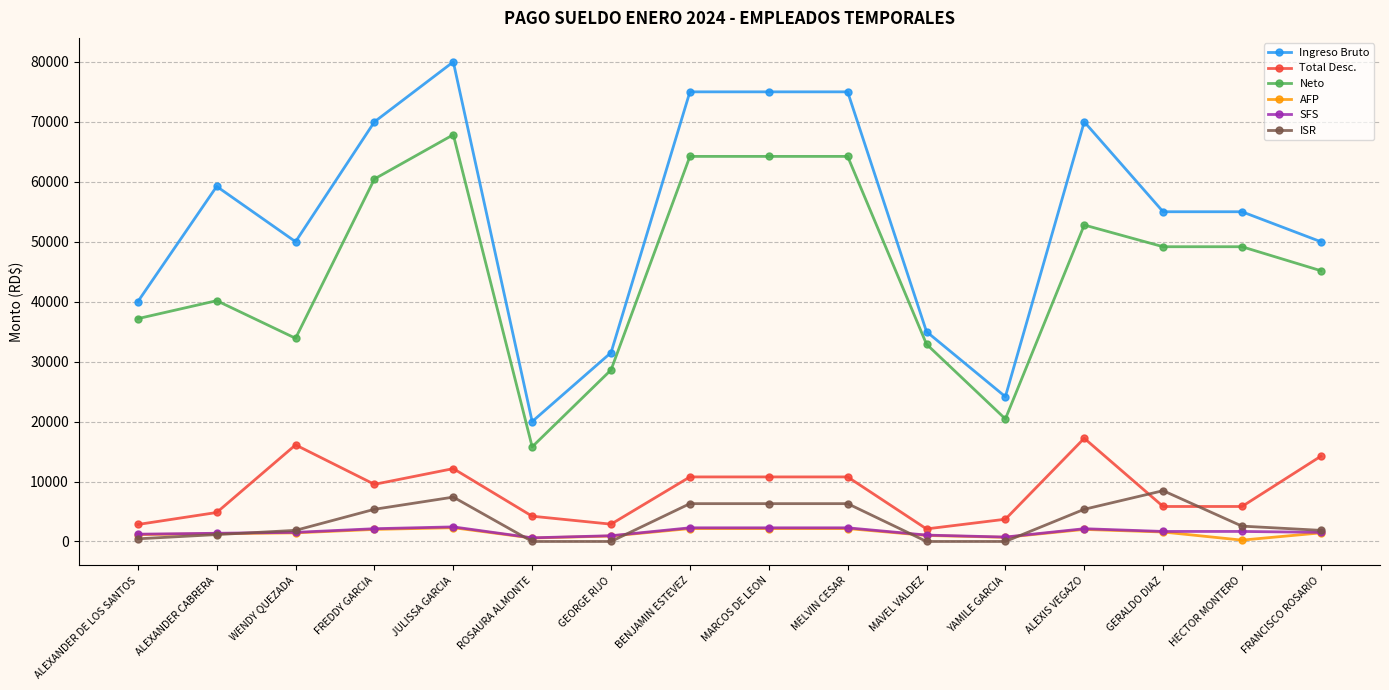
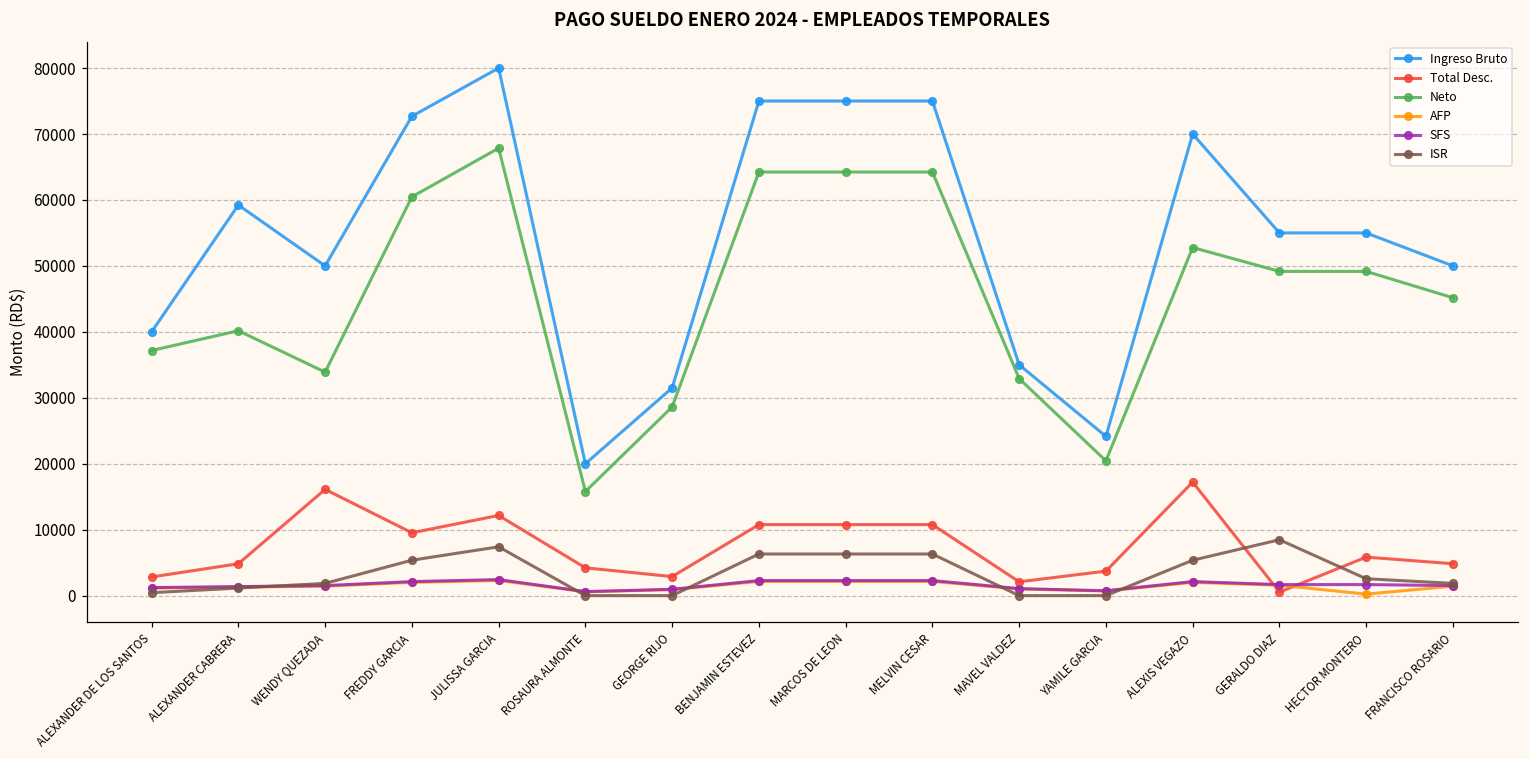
Ingreso Bruto, FREDDY GARCIA: 70000 -> 73000
Total Desc., GERALDO DIAZ: 6000 -> 1000
Total Desc., FRANCISCO ROSARIO: 14000 -> 5000
